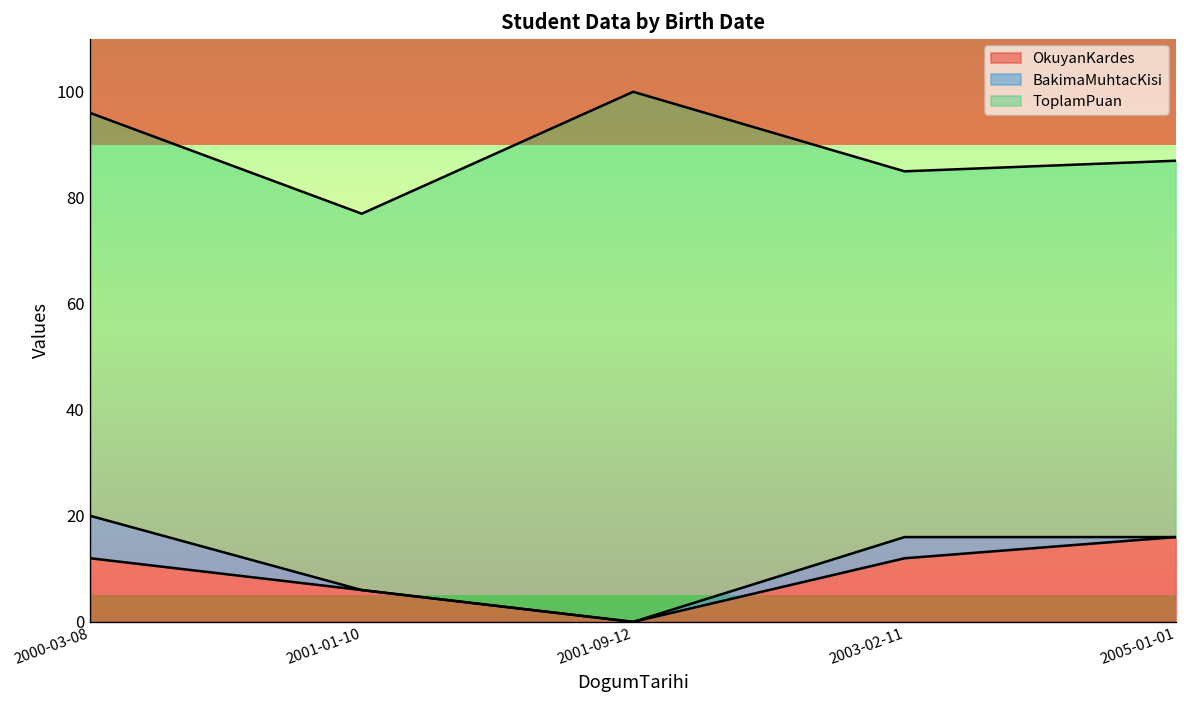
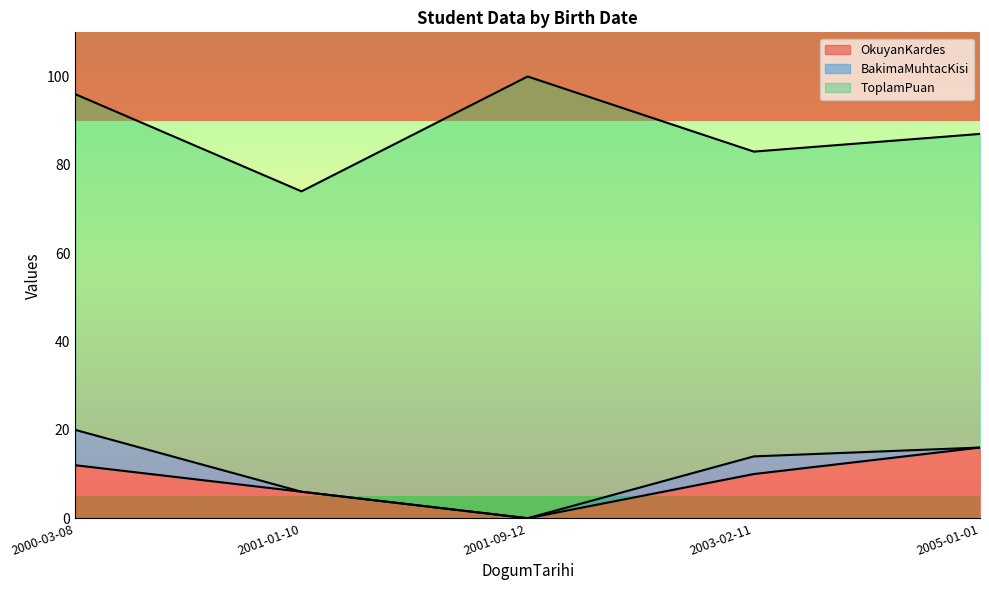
ToplamPuan, 2001-01-10: 71 -> 68
OkuyanKardes, 2003-02-11: 12 -> 10
